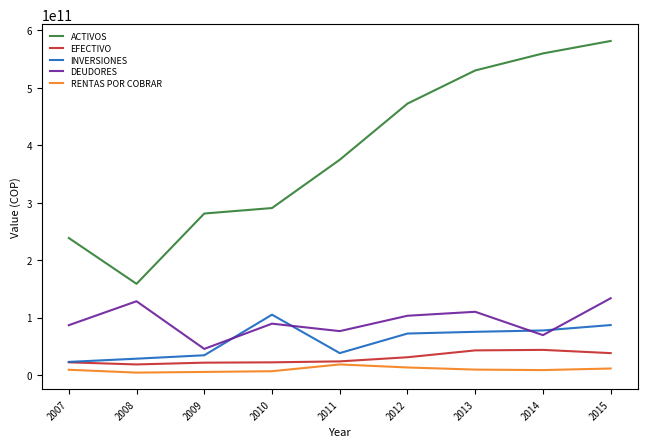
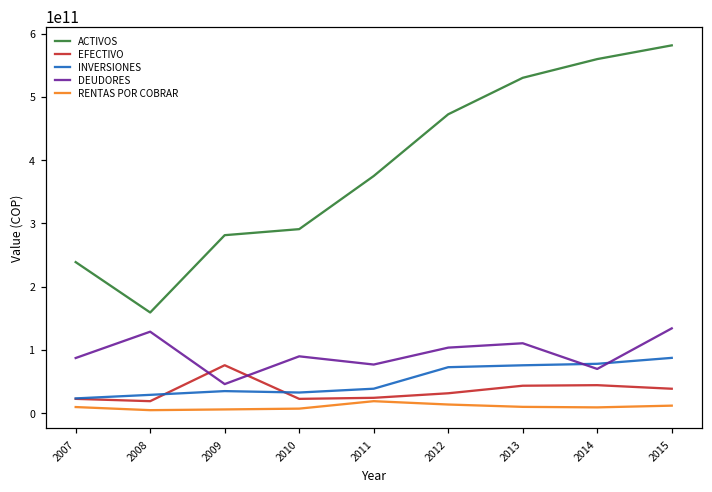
EFECTIVO, 2009: 20000000000 -> 80000000000
INVERSIONES, 2010: 110000000000 -> 30000000000
